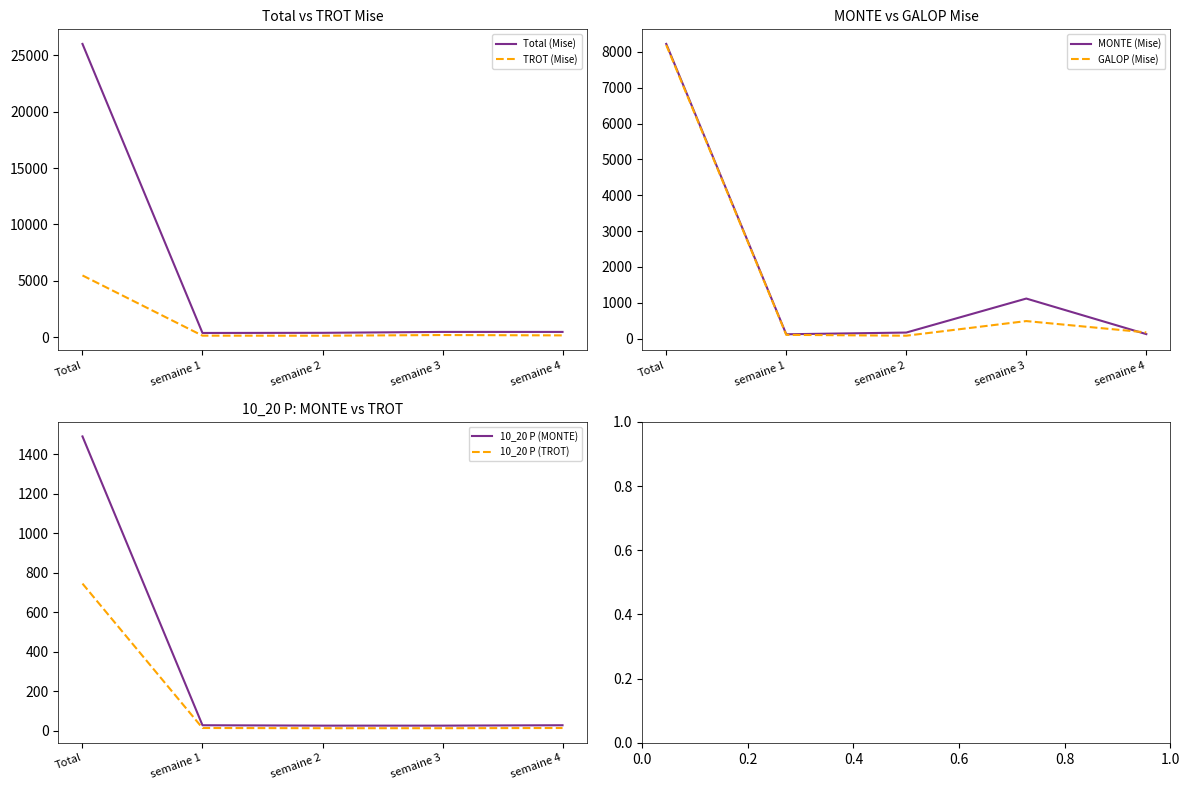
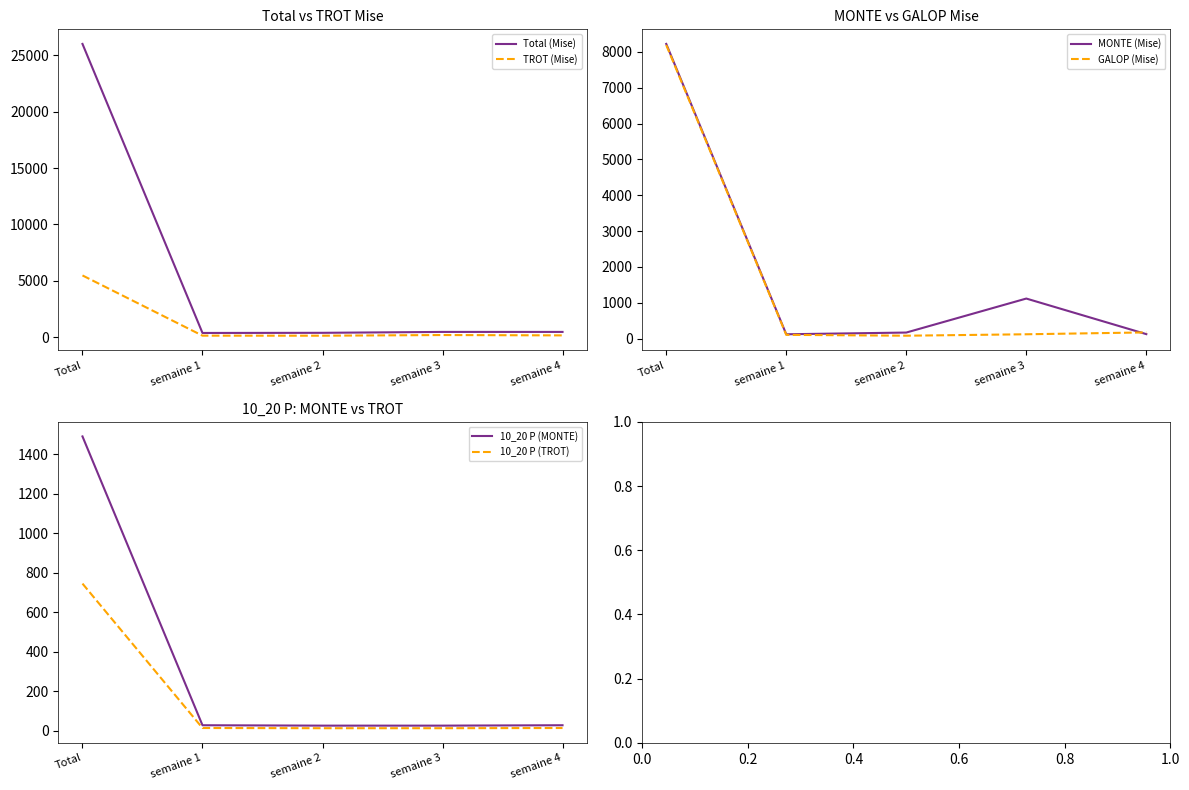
MONTE vs GALOP Mise, GALOP (Mise), semaine 3: 500 -> 100
